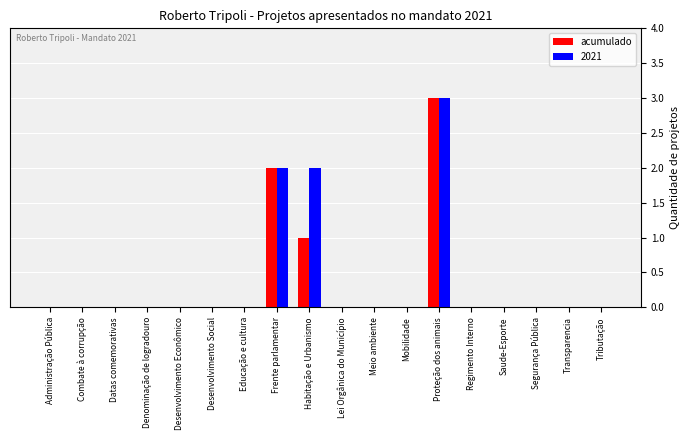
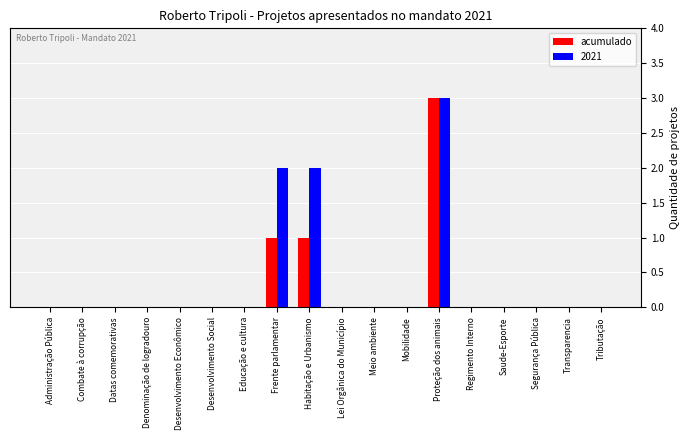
acumulado, Frente parlamentar: 2 -> 1
